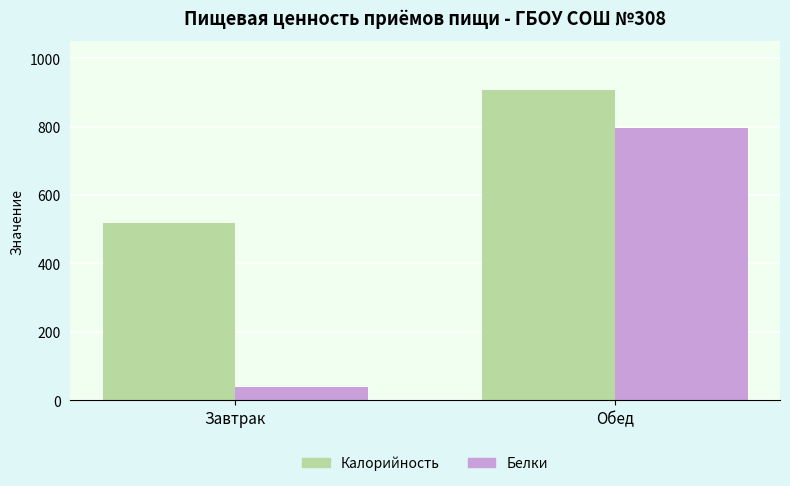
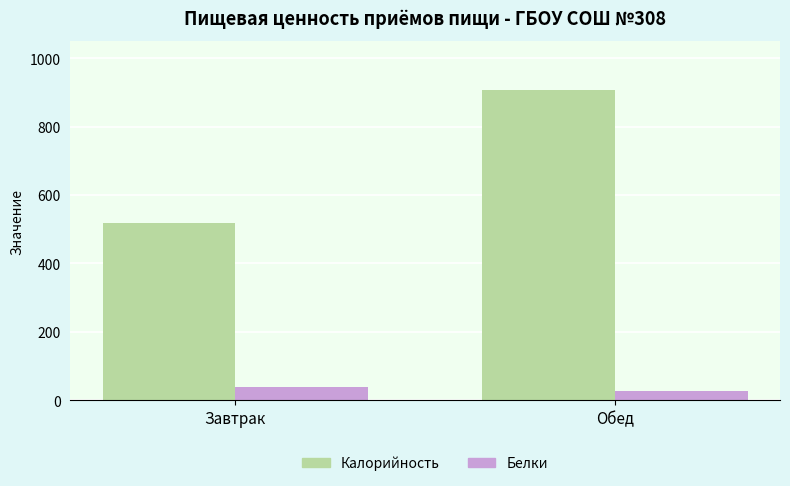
Белки, Обед: 800 -> 30
